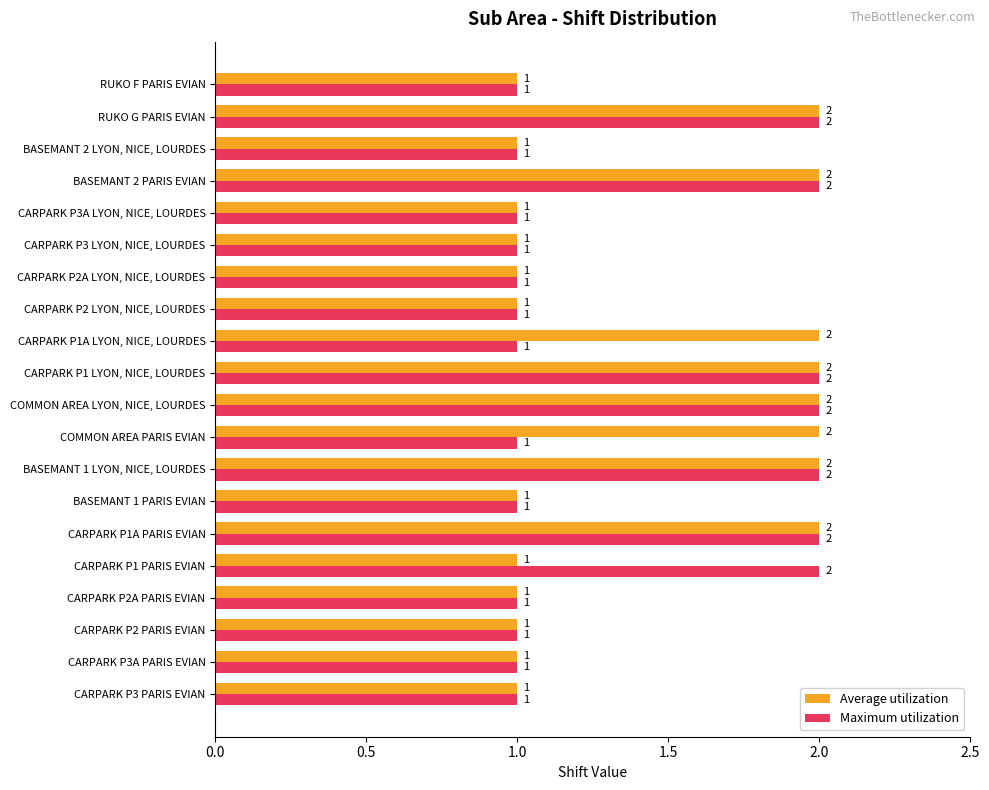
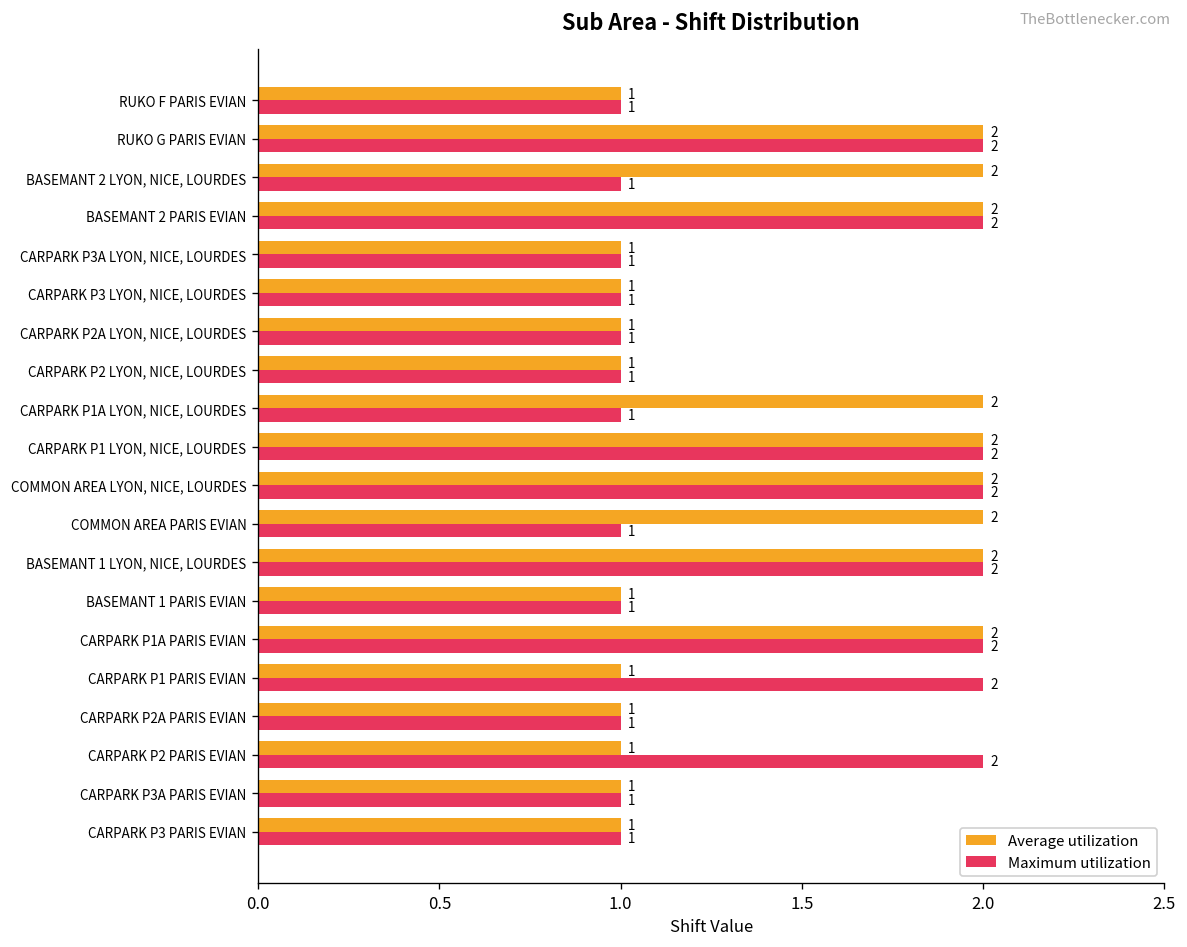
Average utilization, BASEMANT 2 LYON, NICE, LOURDES: 1 -> 2
Maximum utilization, CARPARK P2 PARIS EVIAN: 1 -> 2
